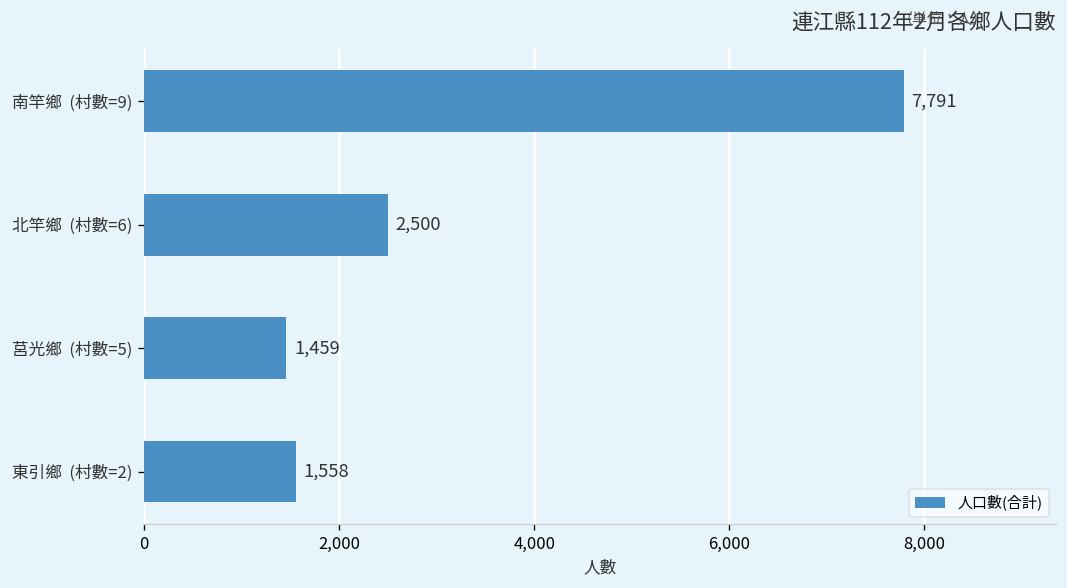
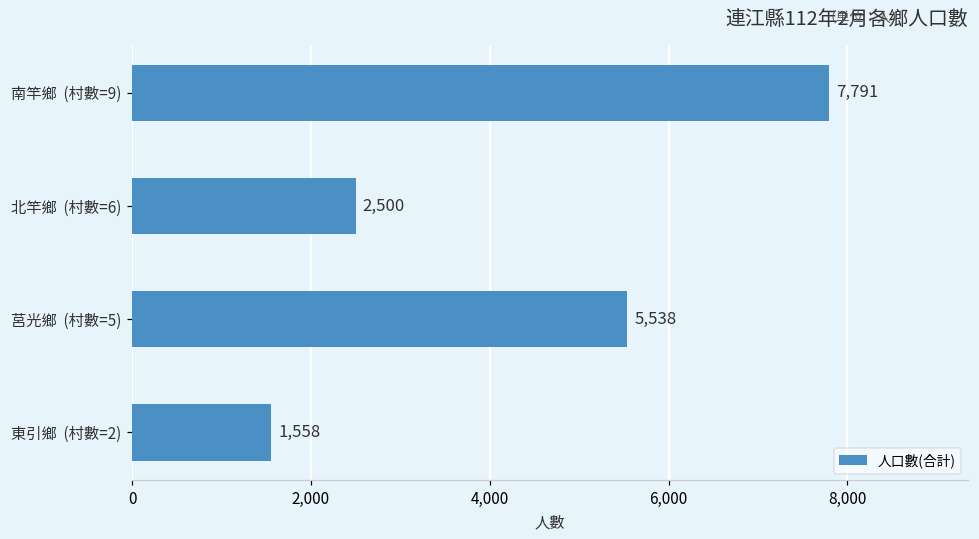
莒光鄉 (村數=5): 1,459 -> 5,538
